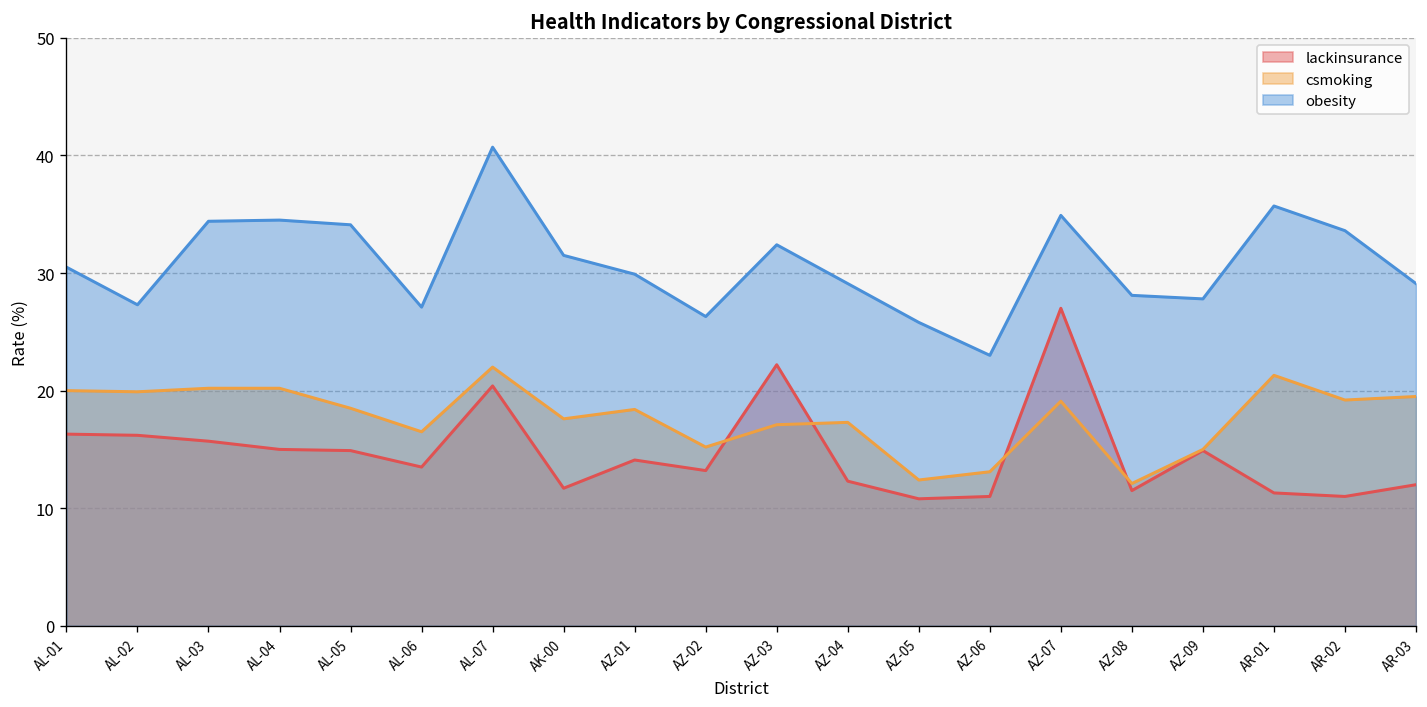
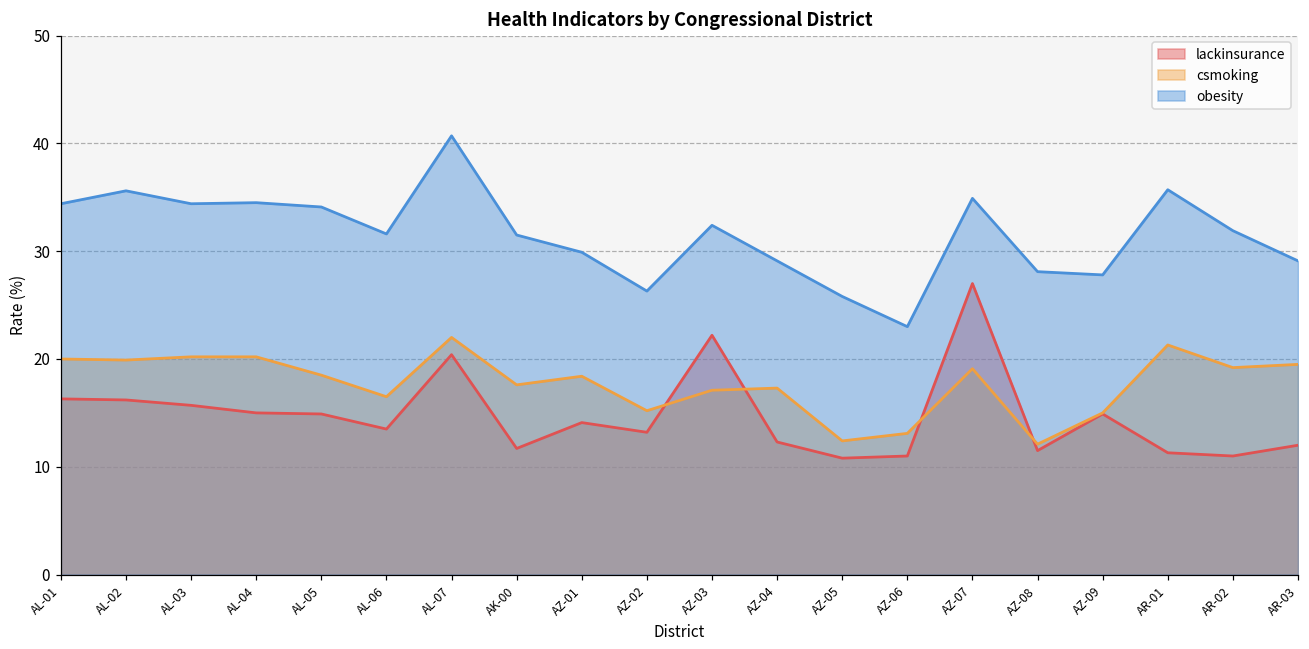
obesity, AL-01: 31 -> 34
obesity, AL-02: 27 -> 36
obesity, AL-06: 27 -> 32
obesity, AR-02: 34 -> 32
